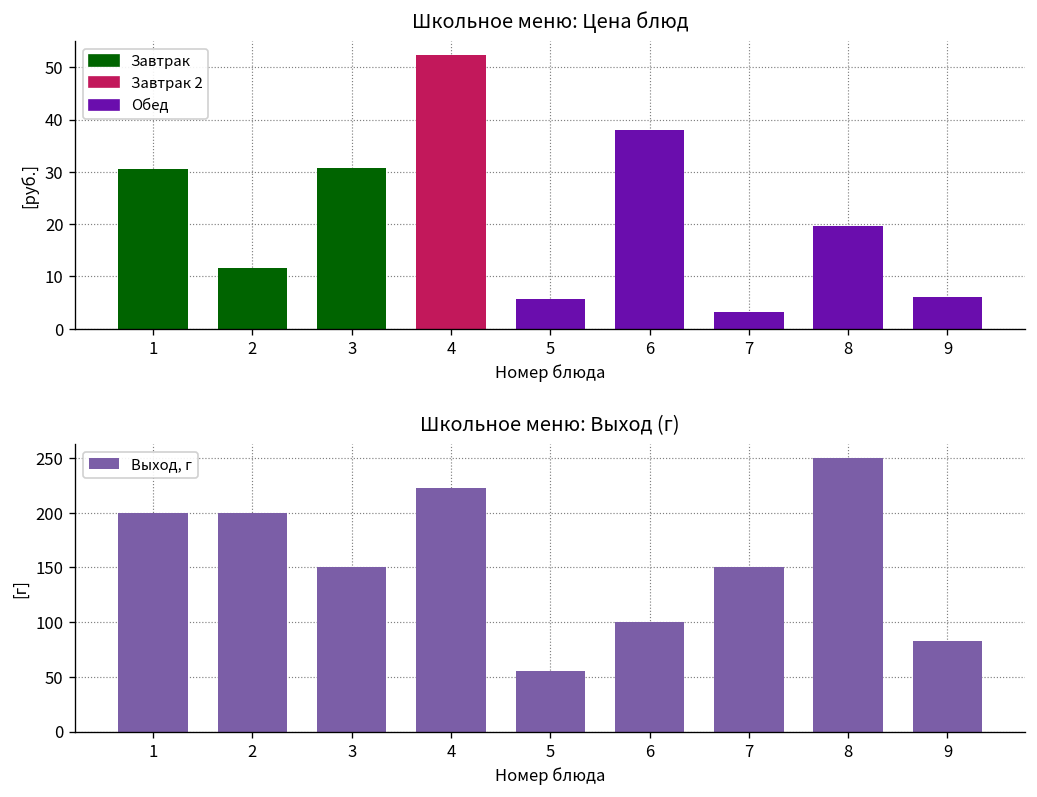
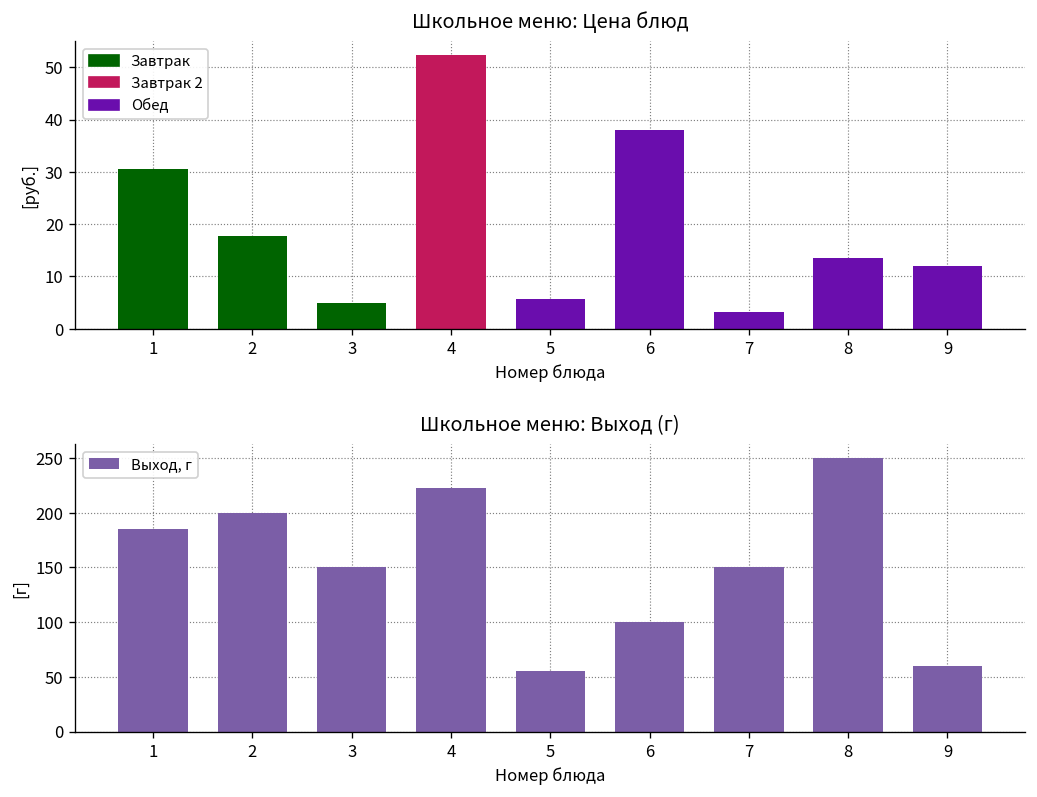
Школьное меню: Цена блюд, 2: 12 -> 18
Школьное меню: Цена блюд, 3: 31 -> 5
Школьное меню: Цена блюд, 8: 20 -> 13
Школьное меню: Цена блюд, 9: 6 -> 12
Школьное меню: Выход (г), 1: 200 -> 190
Школьное меню: Выход (г), 9: 80 -> 60
